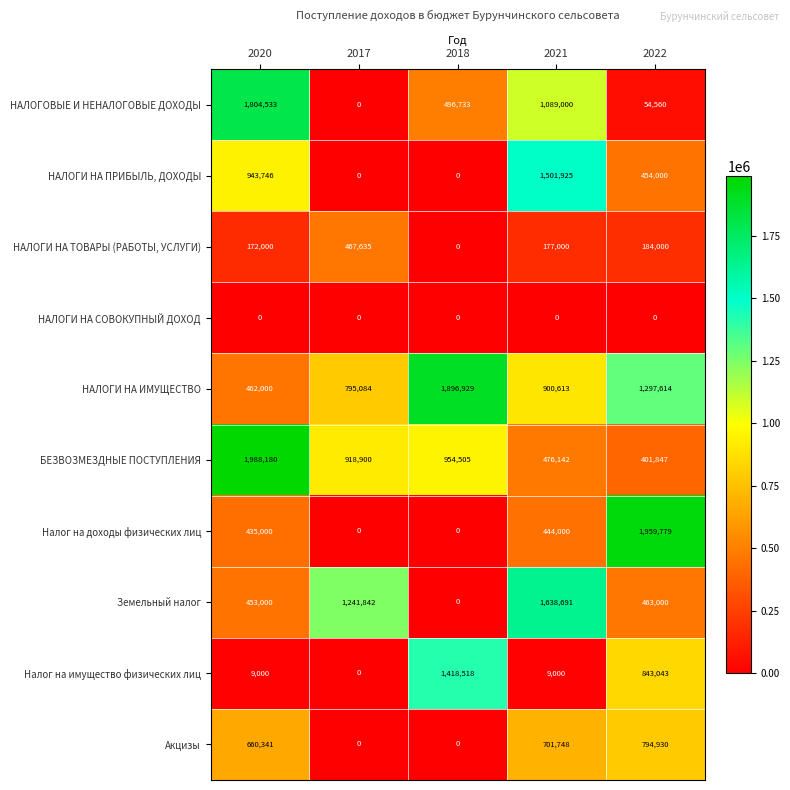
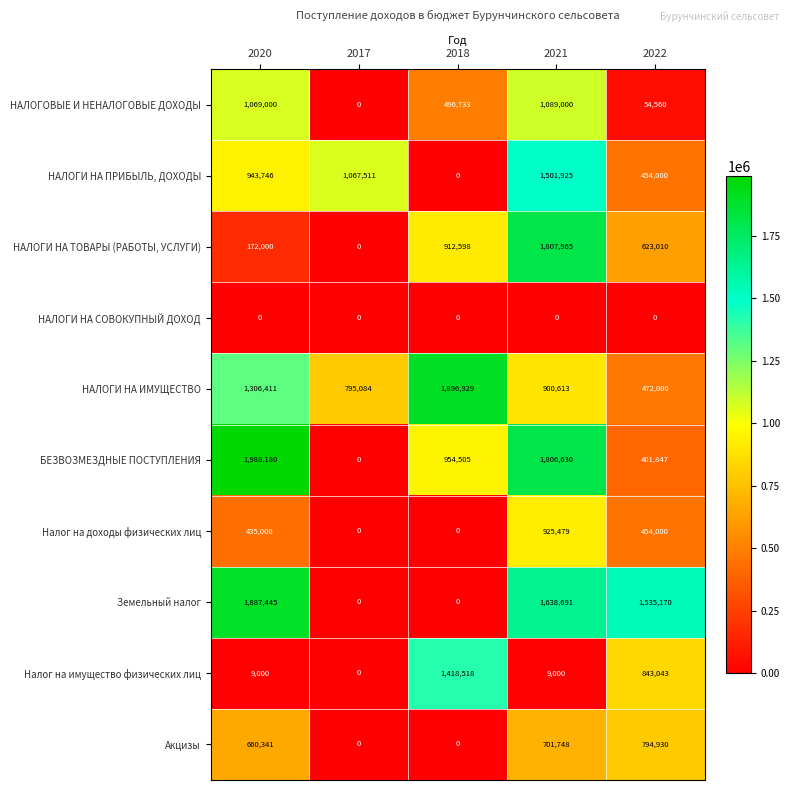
НАЛОГОВЫЕ И НЕНАЛОГОВЫЕ ДОХОДЫ, 2020: 1,804,533 -> 1,069,000
НАЛОГИ НА ПРИБЫЛЬ, ДОХОДЫ, 2017: 0 -> 1,067,511
НАЛОГИ НА ТОВАРЫ (РАБОТЫ, УСЛУГИ), 2017: 467,635 -> 0
НАЛОГИ НА ТОВАРЫ (РАБОТЫ, УСЛУГИ), 2018: 0 -> 912,598
НАЛОГИ НА ТОВАРЫ (РАБОТЫ, УСЛУГИ), 2021: 177,000 -> 1,807,965
НАЛОГИ НА ТОВАРЫ (РАБОТЫ, УСЛУГИ), 2022: 184,000 -> 623,010
НАЛОГИ НА ИМУЩЕСТВО, 2020: 462,000 -> 1,306,411
НАЛОГИ НА ИМУЩЕСТВО, 2022: 1,297,614 -> 472,000
БЕЗВОЗМЕЗДНЫЕ ПОСТУПЛЕНИЯ, 2017: 918,900 -> 0
БЕЗВОЗМЕЗДНЫЕ ПОСТУПЛЕНИЯ, 2021: 476,142 -> 1,806,630
Налог на доходы физических лиц, 2021: 444,000 -> 925,479
Налог на доходы физических лиц, 2022: 1,959,779 -> 454,000
Земельный налог, 2020: 453,000 -> 1,887,445
Земельный налог, 2017: 1,241,842 -> 0
Земельный налог, 2022: 463,000 -> 1,535,170
